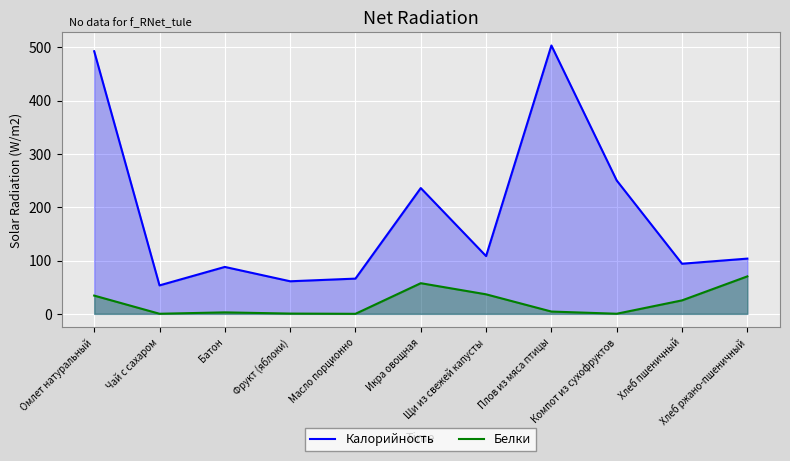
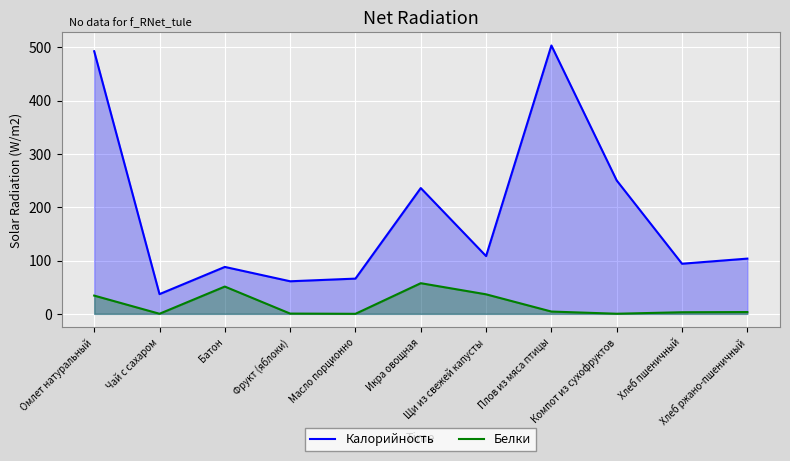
Калорийность, Чай с сахаром: 50 -> 40
Белки, Батон: 0 -> 50
Белки, Хлеб пшеничный: 30 -> 0
Белки, Хлеб ржано-пшеничный: 70 -> 0
